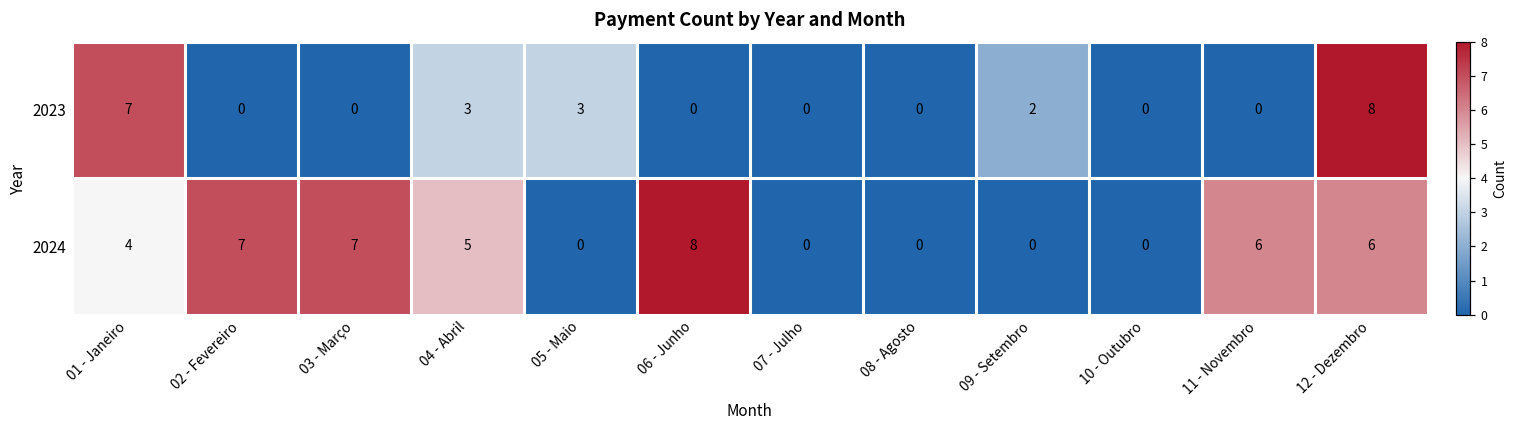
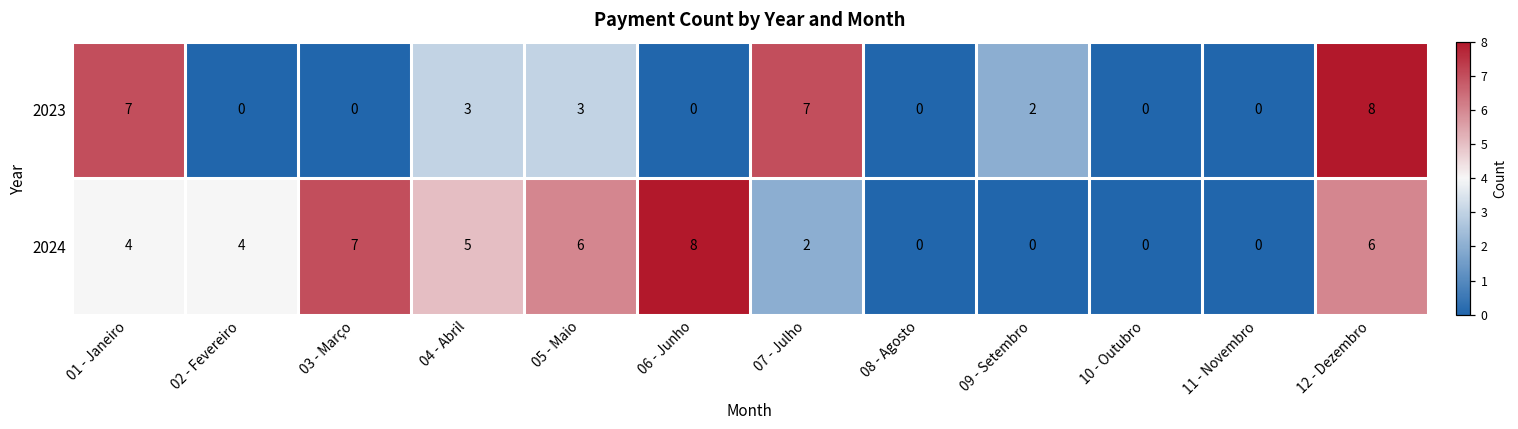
2023, 07 - Julho: 0 -> 7
2024, 02 - Fevereiro: 7 -> 4
2024, 05 - Maio: 0 -> 6
2024, 07 - Julho: 0 -> 2
2024, 11 - Novembro: 6 -> 0
